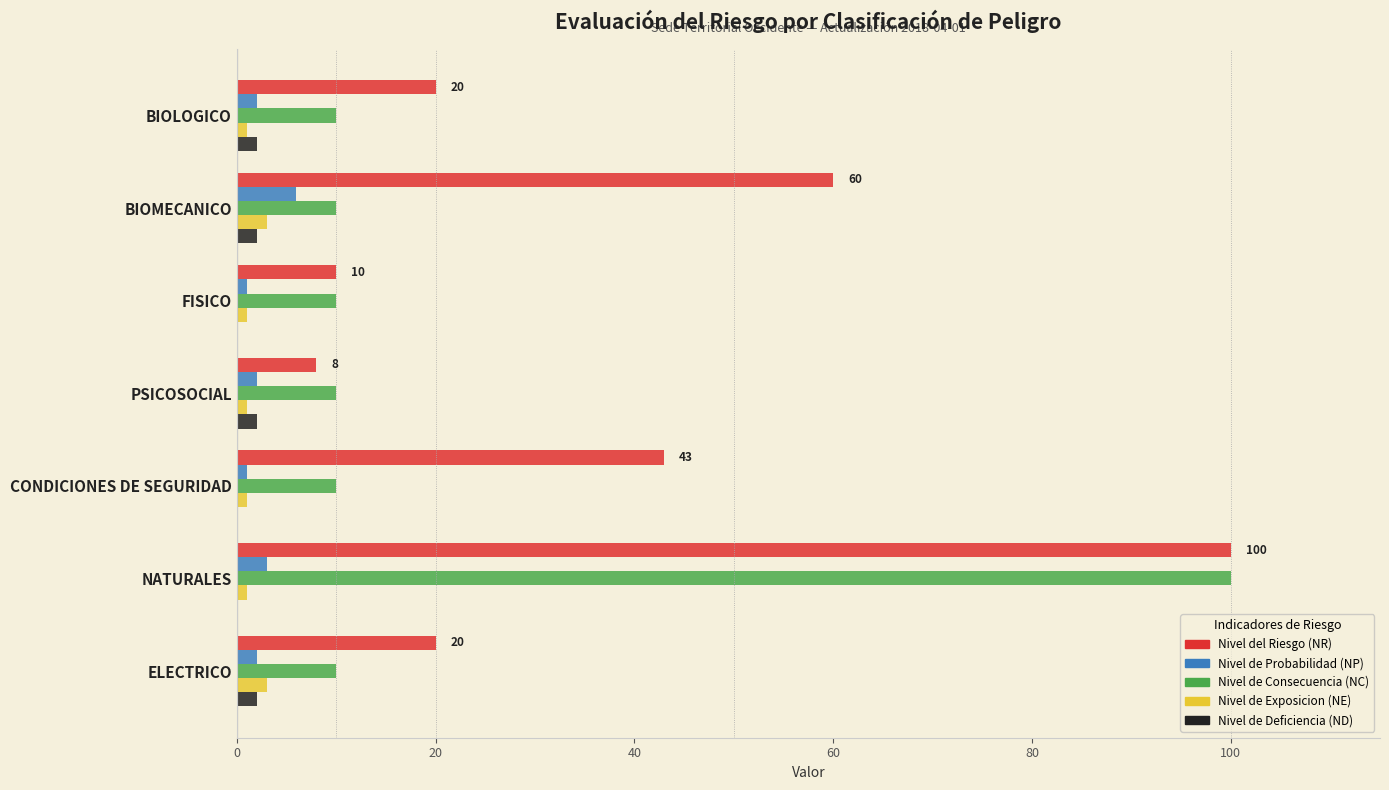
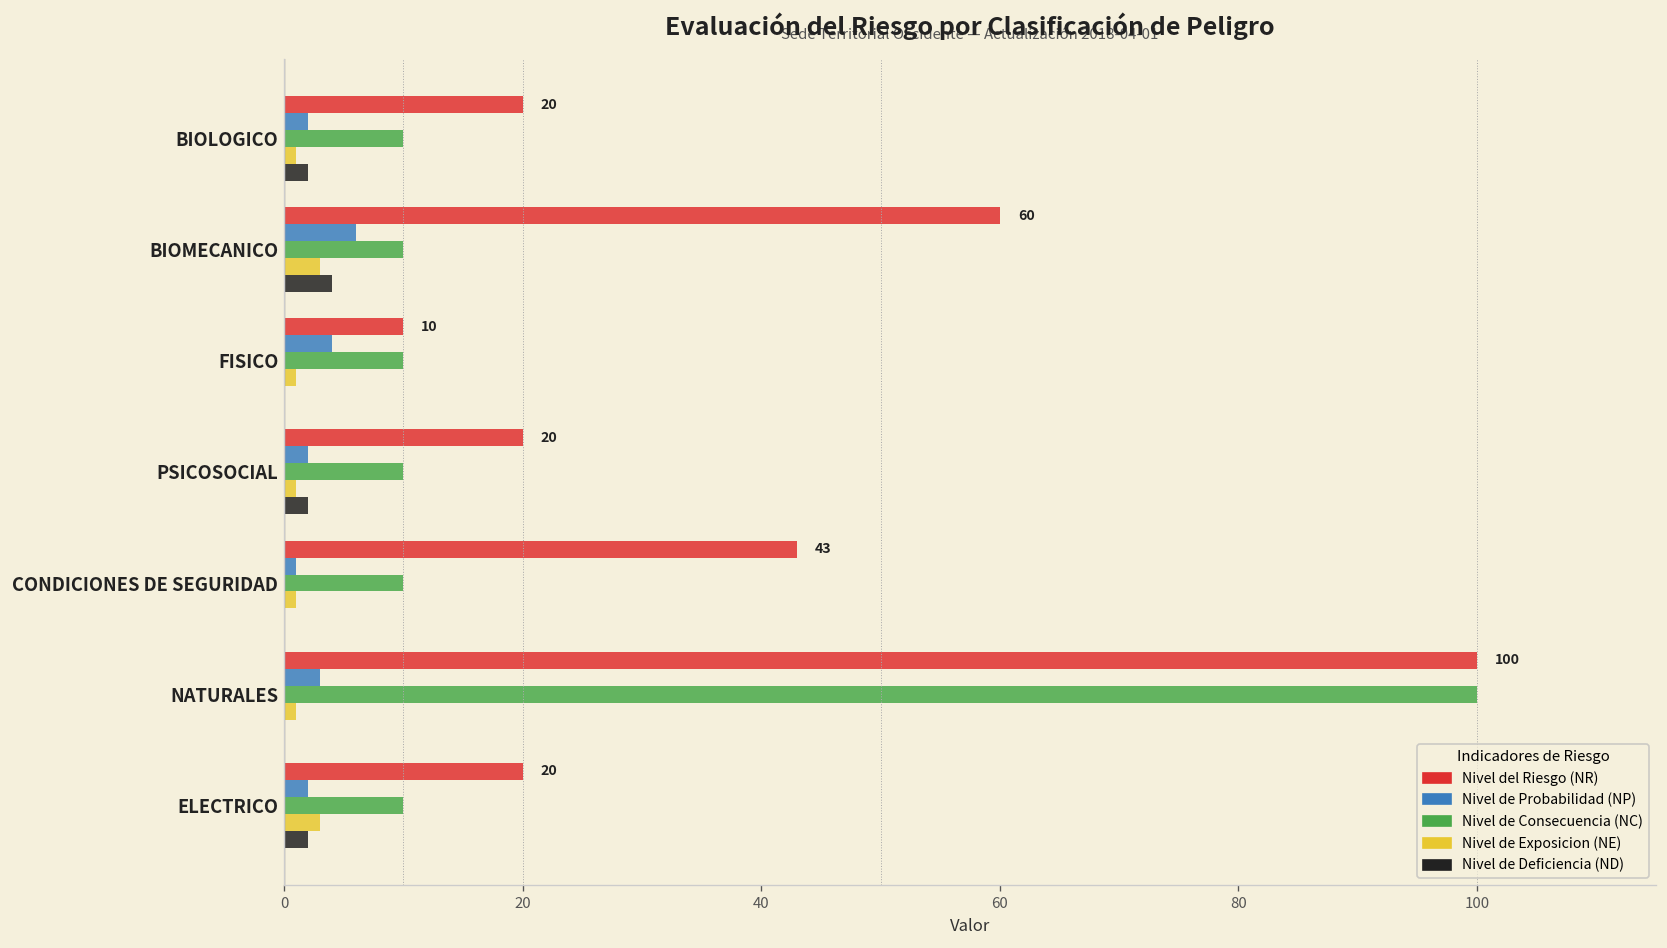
Nivel de Deficiencia (ND), BIOMECANICO: 2 -> 4
Nivel de Probabilidad (NP), FISICO: 1 -> 4
Nivel del Riesgo (NR), PSICOSOCIAL: 8 -> 20
